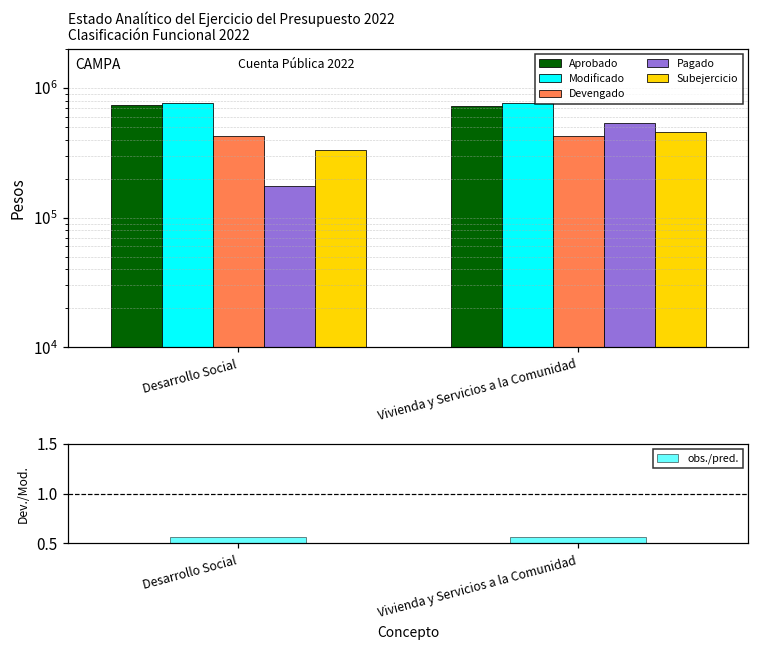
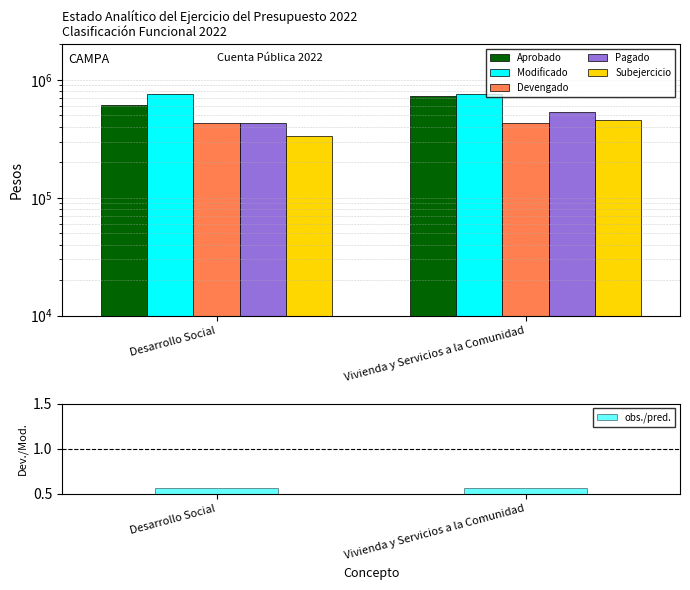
Estado Analítico del Ejercicio del Presupuesto 2022 Clasificación Funcional 2022, Aprobado, Desarrollo Social: 700000 -> 600000
Estado Analítico del Ejercicio del Presupuesto 2022 Clasificación Funcional 2022, Pagado, Desarrollo Social: 180000 -> 430000
